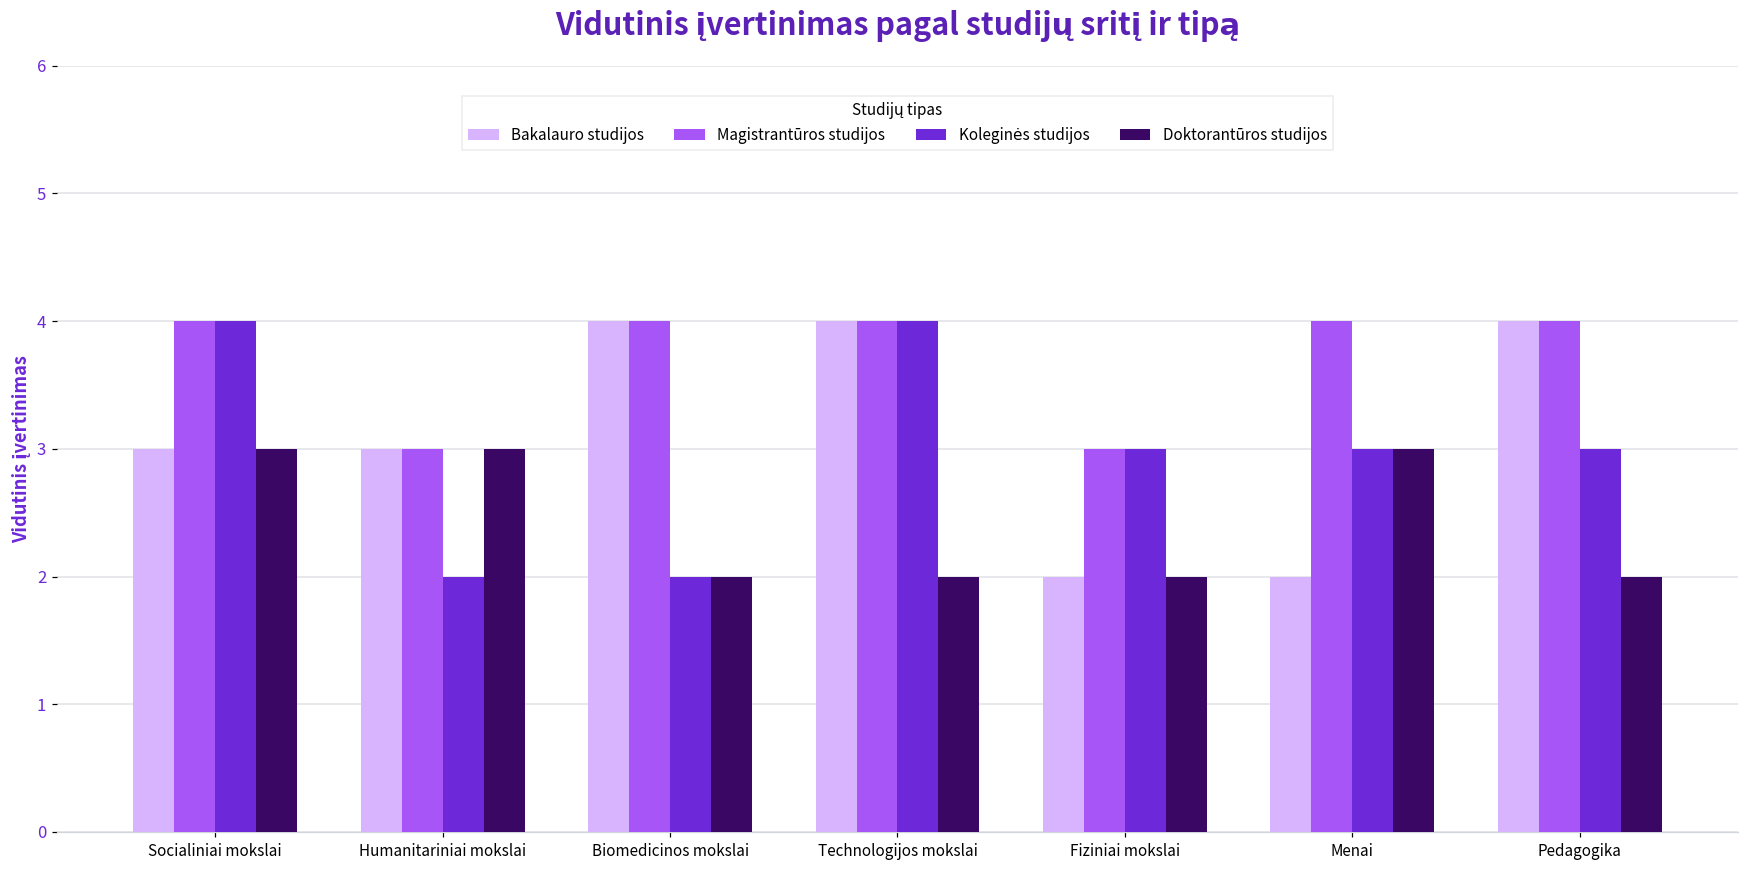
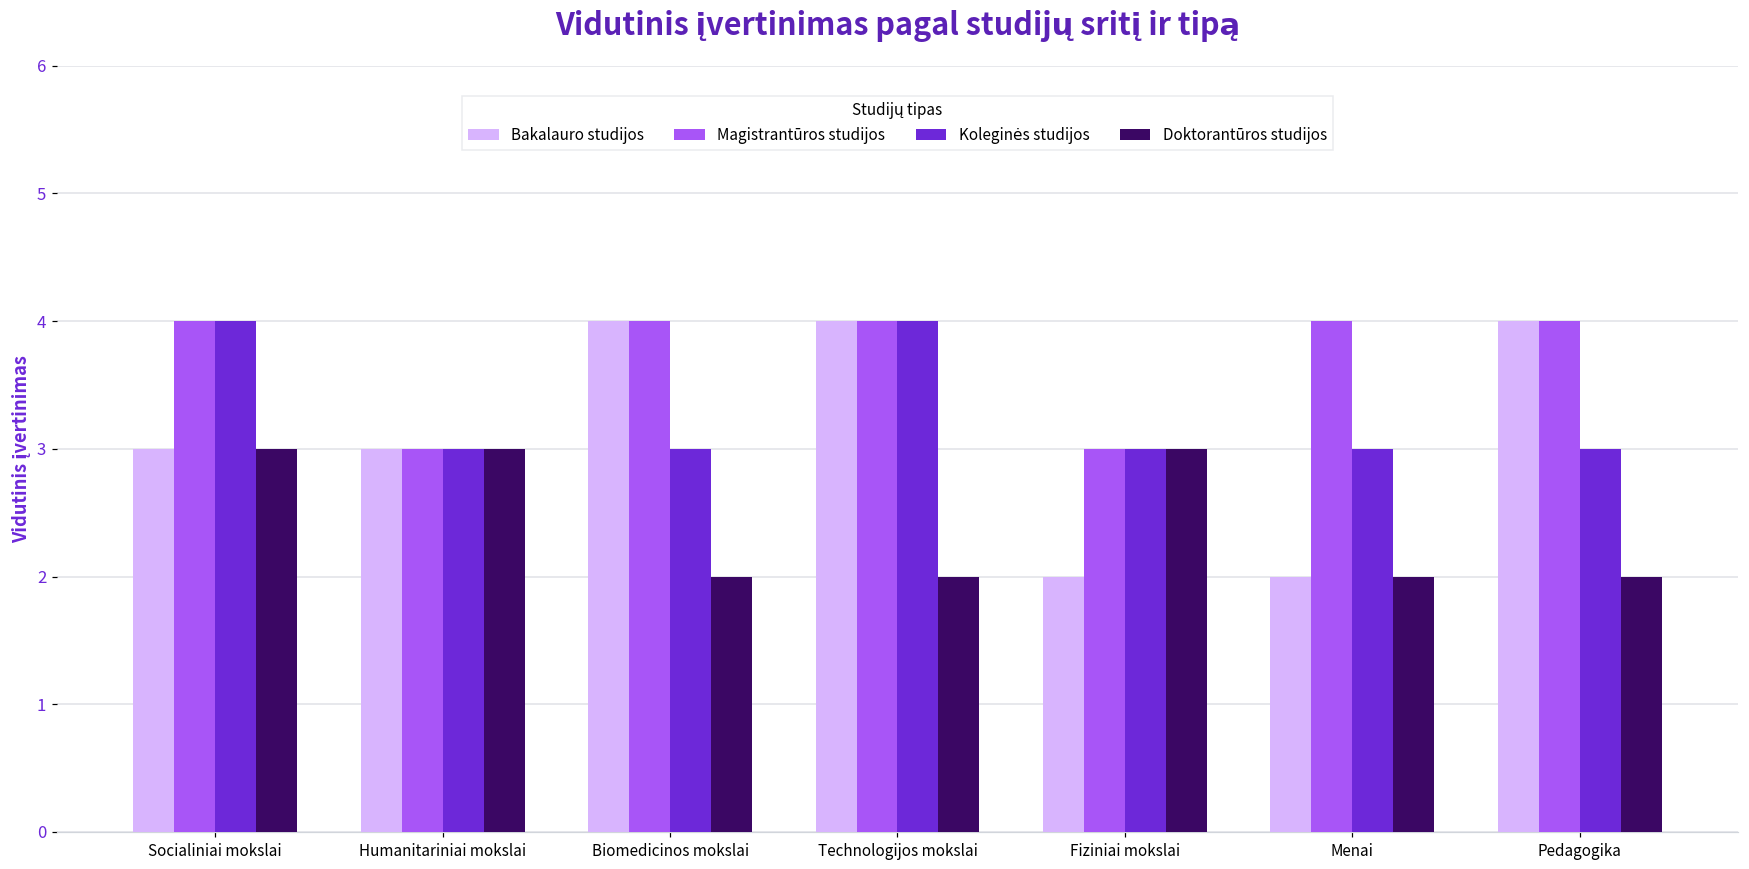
Koleginės studijos, Humanitariniai mokslai: 2 -> 3
Koleginės studijos, Biomedicinos mokslai: 2 -> 3
Doktorantūros studijos, Fiziniai mokslai: 2 -> 3
Doktorantūros studijos, Menai: 3 -> 2
